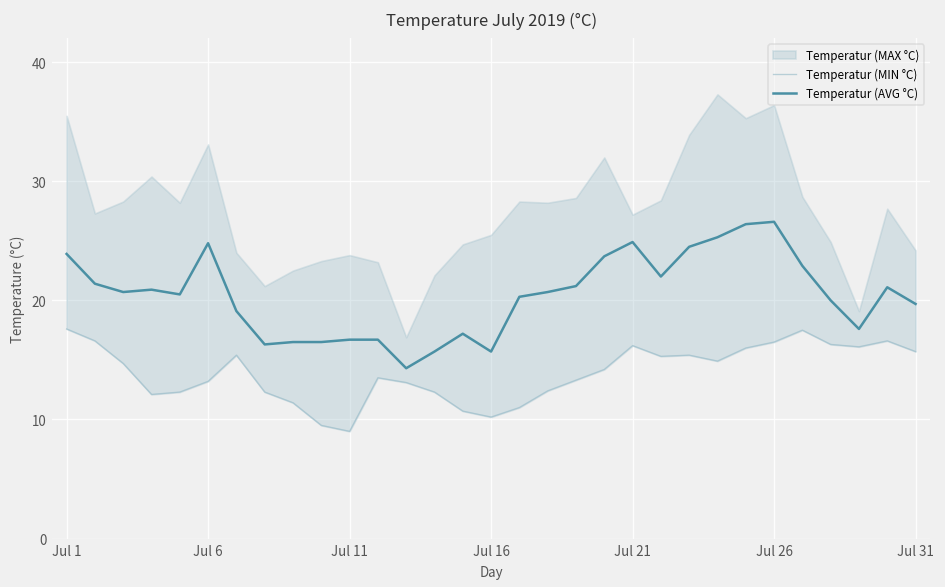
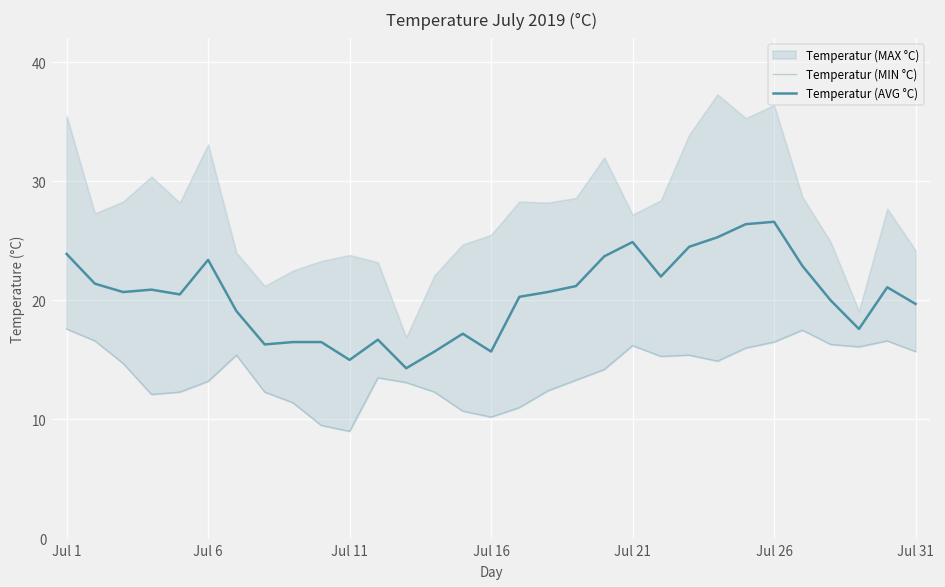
Temperatur (AVG °C), Jul 6: 25 -> 23
Temperatur (AVG °C), Jul 11: 17 -> 15
